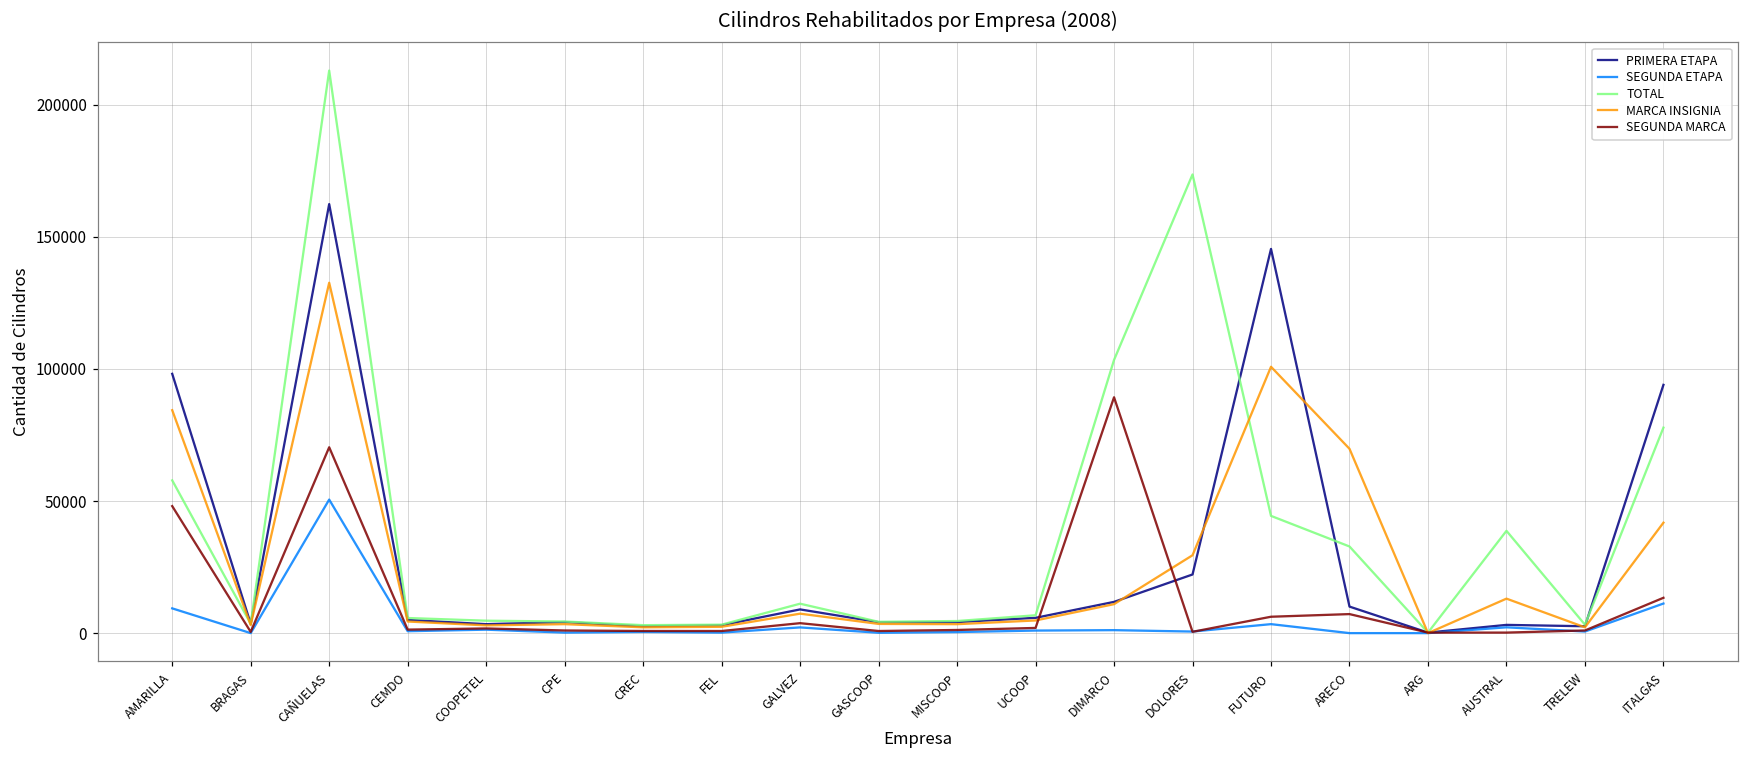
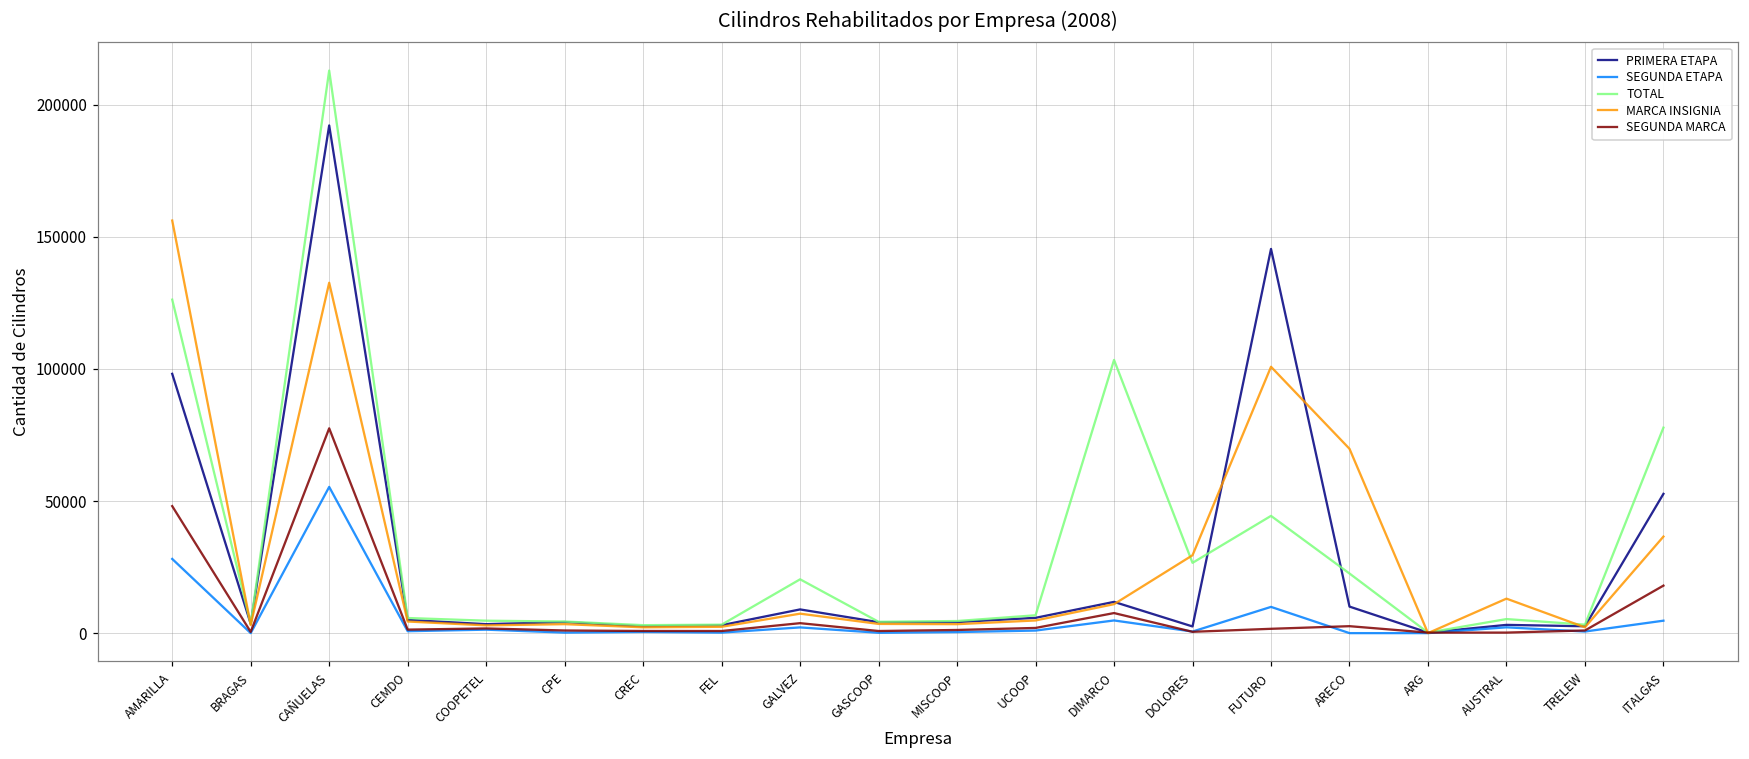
SEGUNDA ETAPA, AMARILLA: 9000 -> 28000
TOTAL, AMARILLA: 58000 -> 126000
MARCA INSIGNIA, AMARILLA: 84000 -> 156000
PRIMERA ETAPA, CAÑUELAS: 162000 -> 192000
SEGUNDA ETAPA, CAÑUELAS: 51000 -> 55000
SEGUNDA MARCA, CAÑUELAS: 70000 -> 78000
TOTAL, GALVEZ: 11000 -> 20000
SEGUNDA ETAPA, DIMARCO: 1000 -> 5000
SEGUNDA MARCA, DIMARCO: 89000 -> 8000
PRIMERA ETAPA, DOLORES: 22000 -> 3000
TOTAL, DOLORES: 174000 -> 27000
SEGUNDA ETAPA, FUTURO: 3000 -> 10000
SEGUNDA MARCA, FUTURO: 6000 -> 2000
TOTAL, ARECO: 33000 -> 23000
SEGUNDA MARCA, ARECO: 7000 -> 3000
TOTAL, AUSTRAL: 39000 -> 5000
PRIMERA ETAPA, ITALGAS: 94000 -> 53000
SEGUNDA ETAPA, ITALGAS: 11000 -> 5000
MARCA INSIGNIA, ITALGAS: 42000 -> 37000
SEGUNDA MARCA, ITALGAS: 13000 -> 18000
